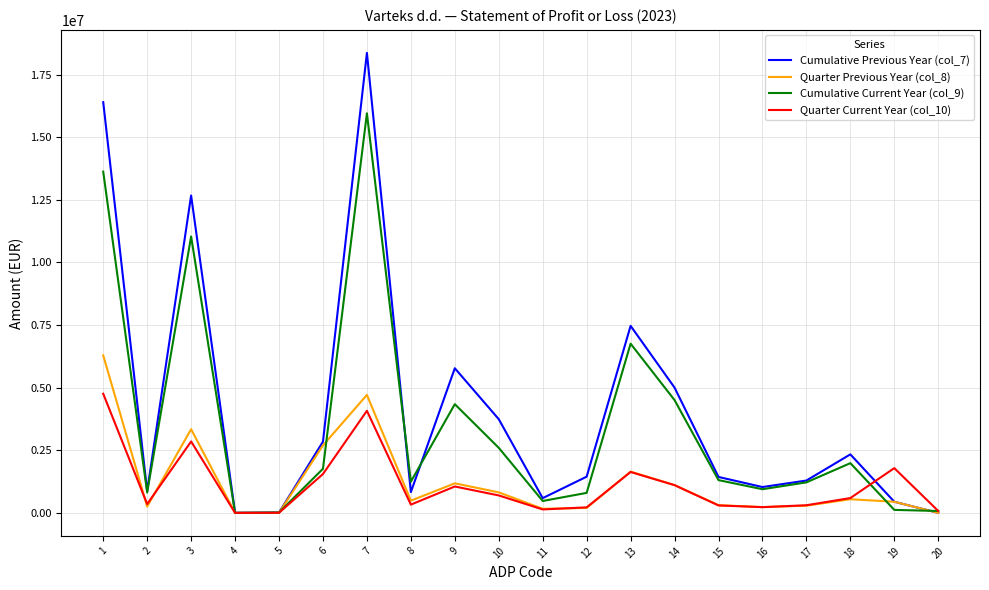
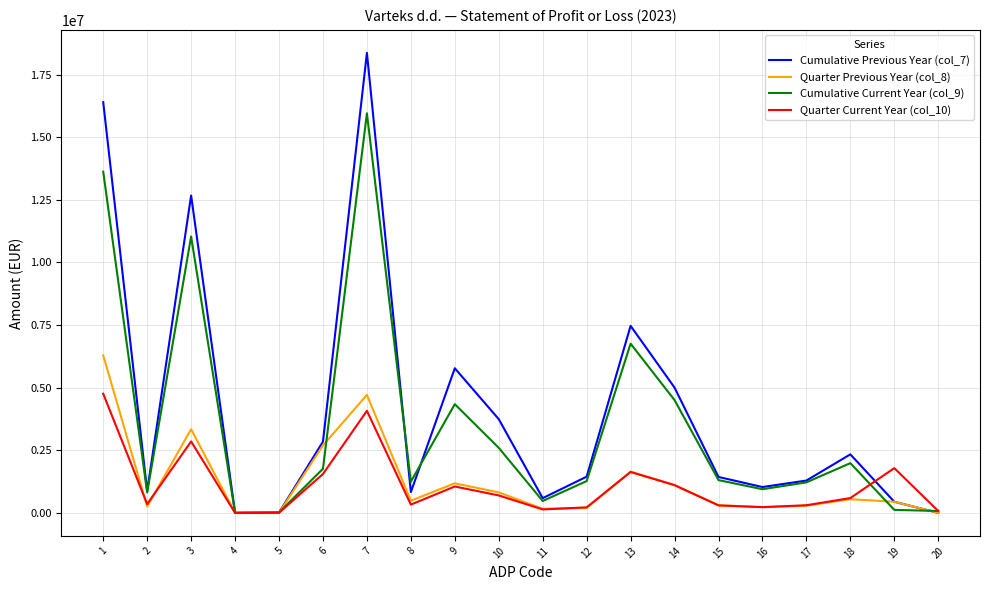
Cumulative Current Year (col_9), 12: 800000 -> 1300000
